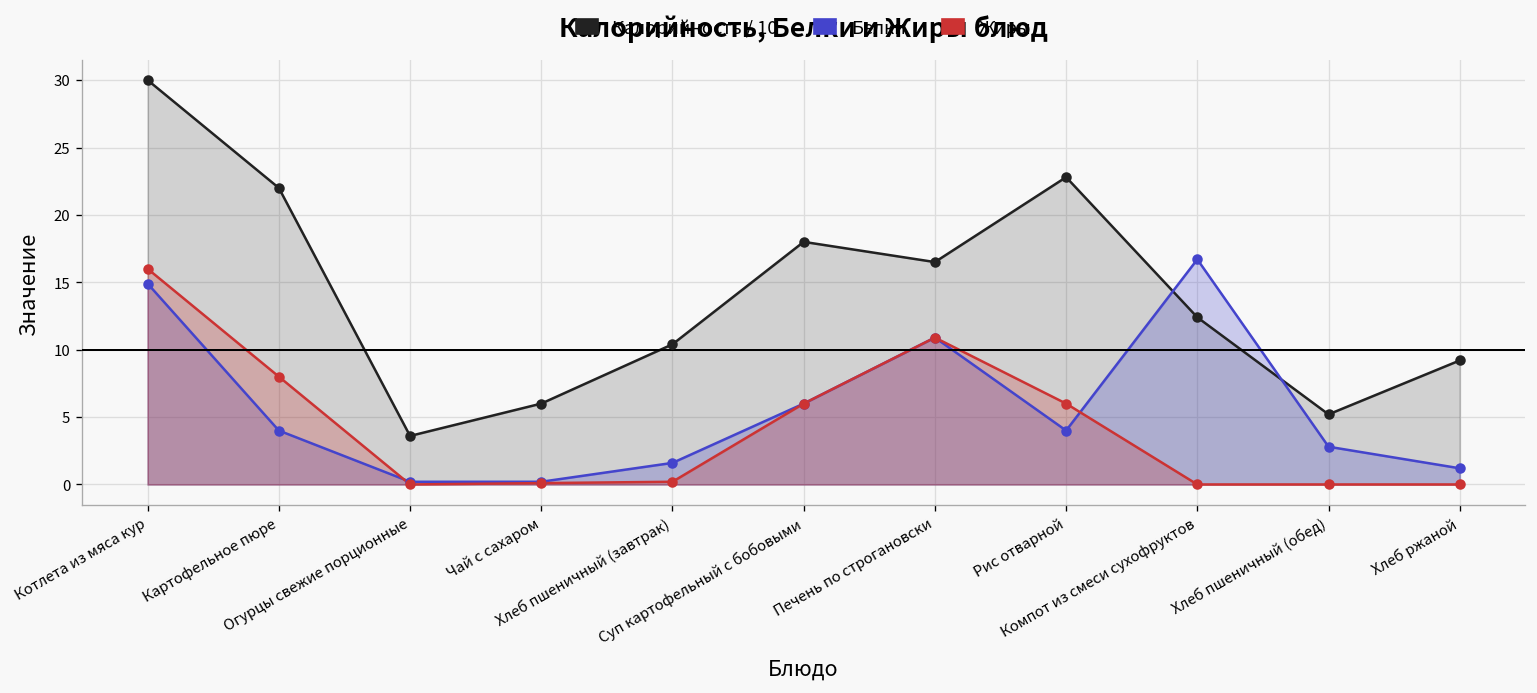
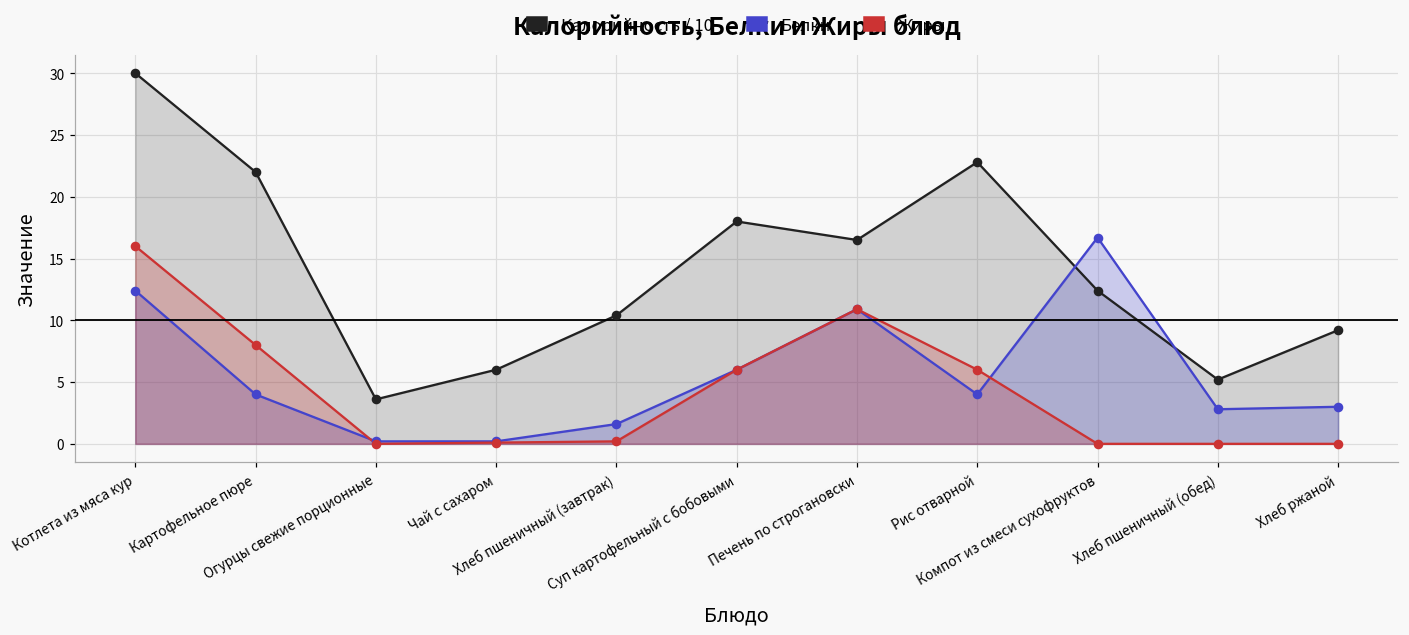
Белки, Котлета из мяса кур: 14.9 -> 12.4
Белки, Хлеб ржаной: 1.2 -> 3.0
